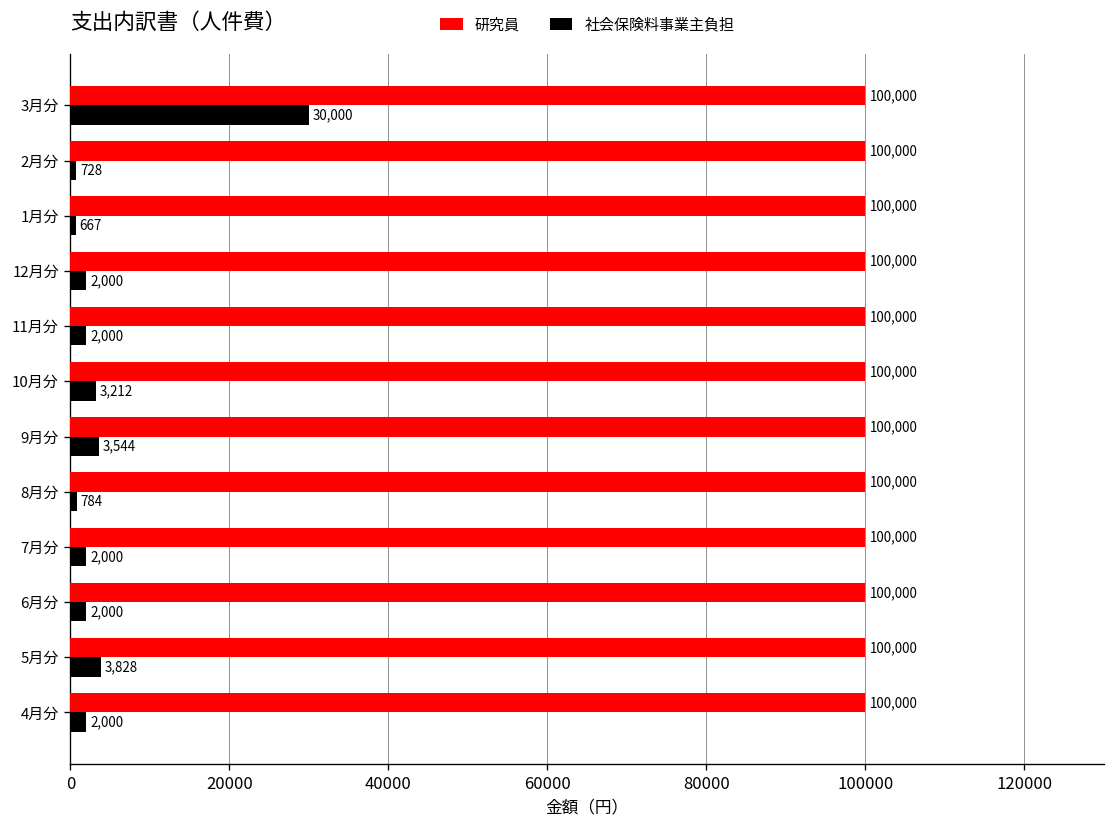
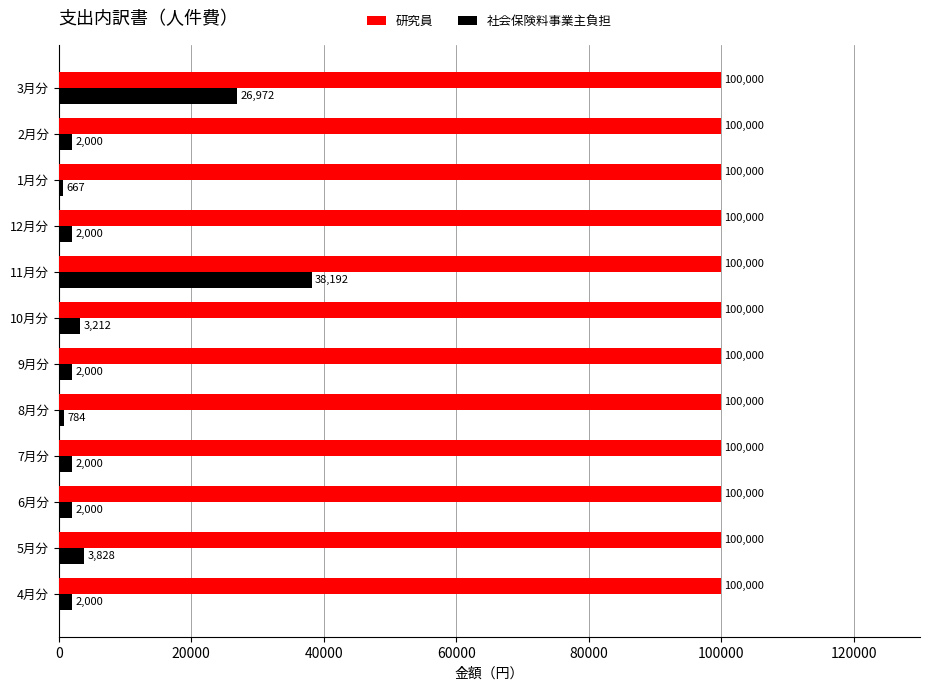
社会保険料事業主負担, 3月分: 30,000 -> 26,972
社会保険料事業主負担, 2月分: 728 -> 2,000
社会保険料事業主負担, 11月分: 2,000 -> 38,192
社会保険料事業主負担, 9月分: 3,544 -> 2,000
